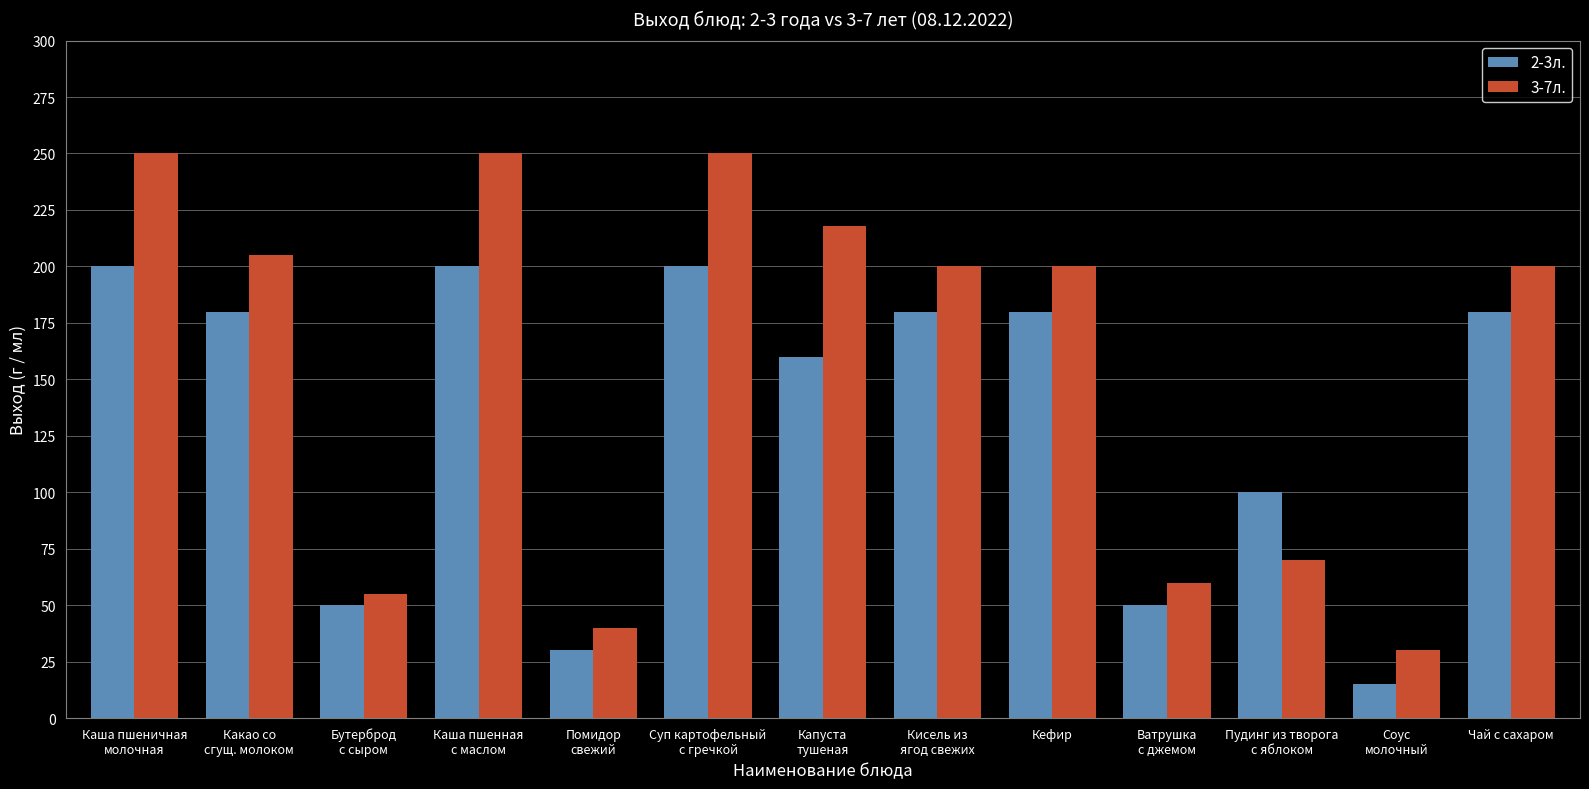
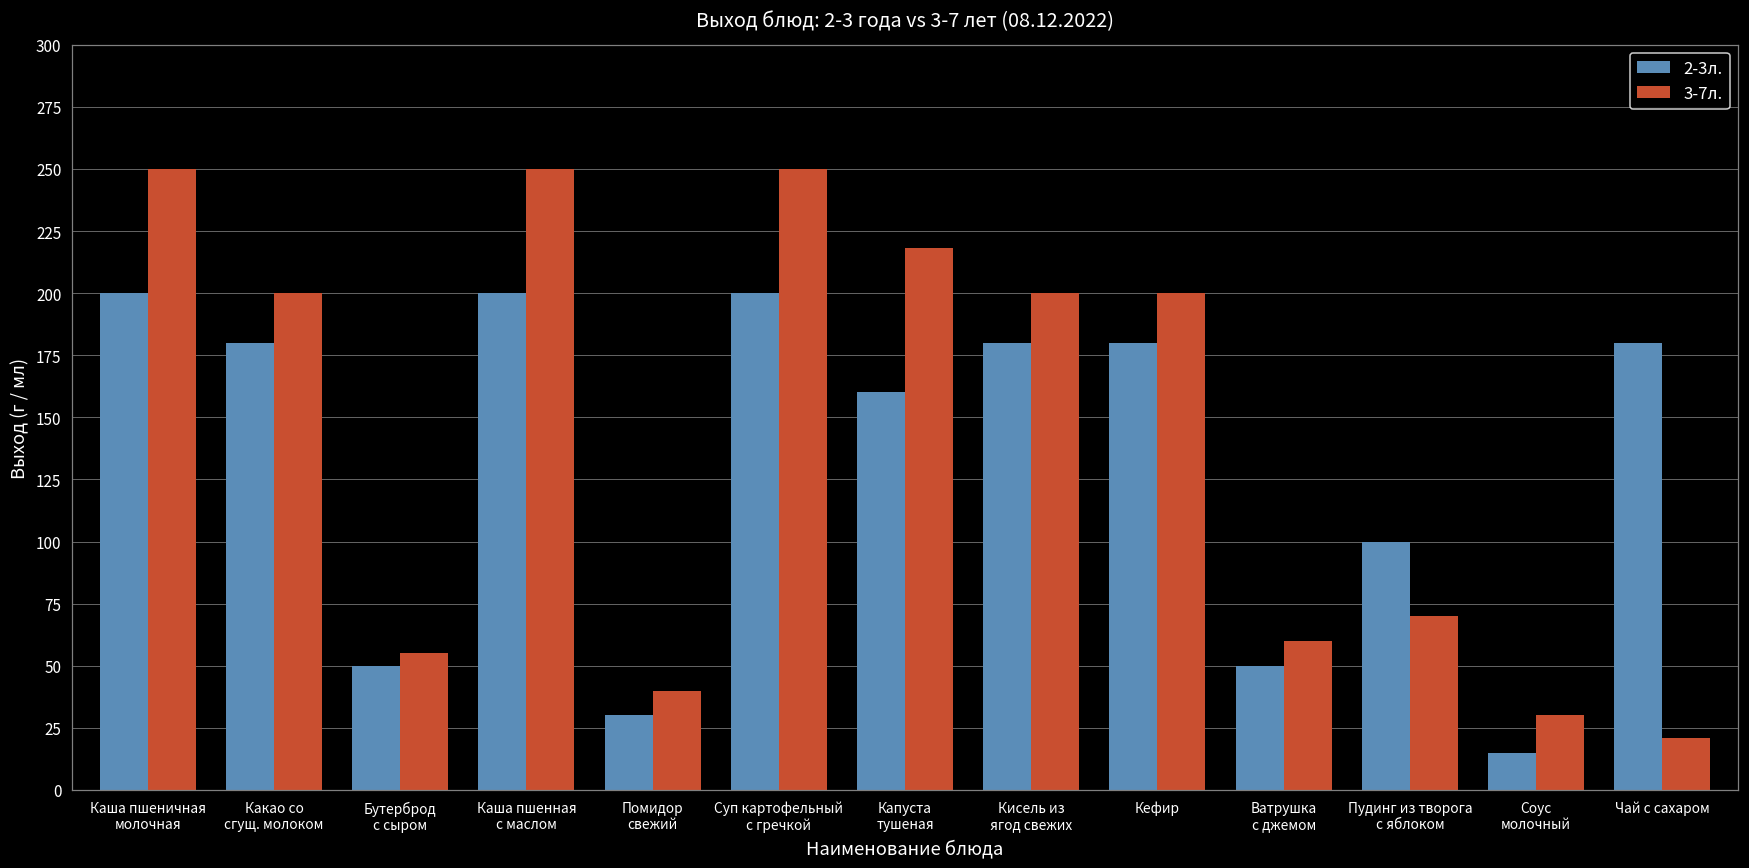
3-7л., Какао со сгущ. молоком: 205 -> 200
3-7л., Чай с сахаром: 200 -> 21
